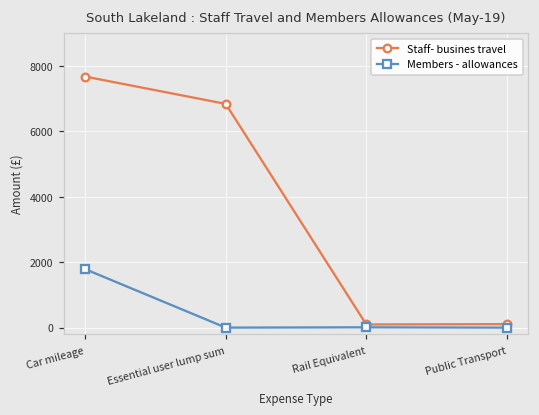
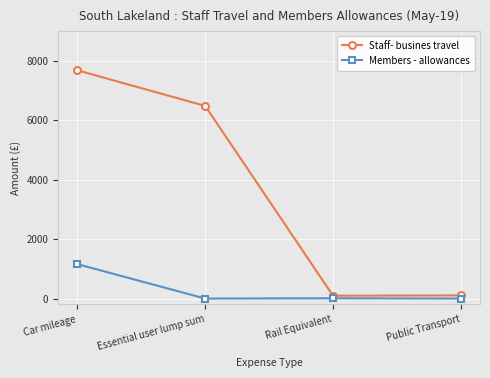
Members - allowances, Car mileage: 1800 -> 1200
Staff- busines travel, Essential user lump sum: 6800 -> 6500
